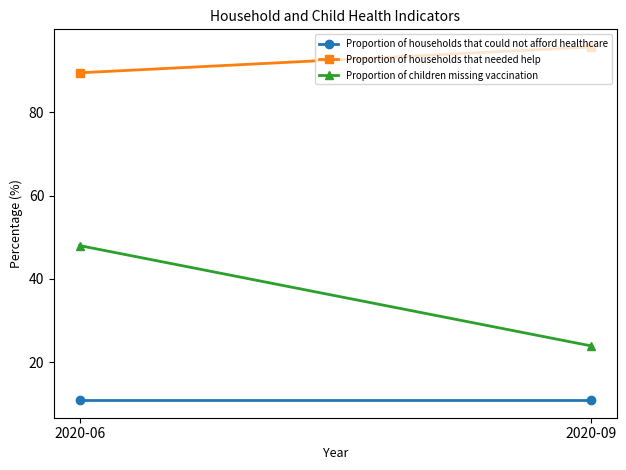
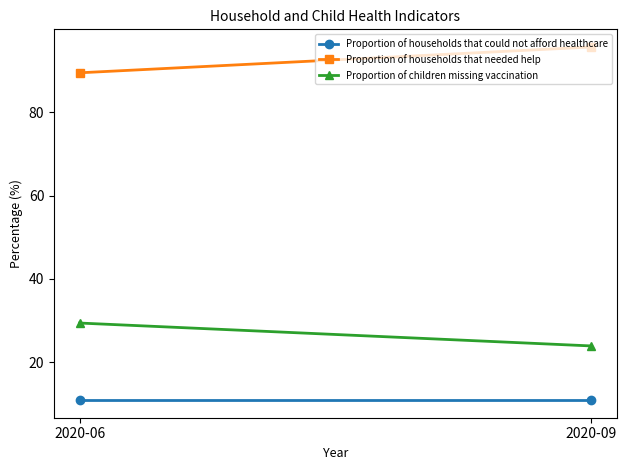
Proportion of children missing vaccination, 2020-06: 48 -> 29
